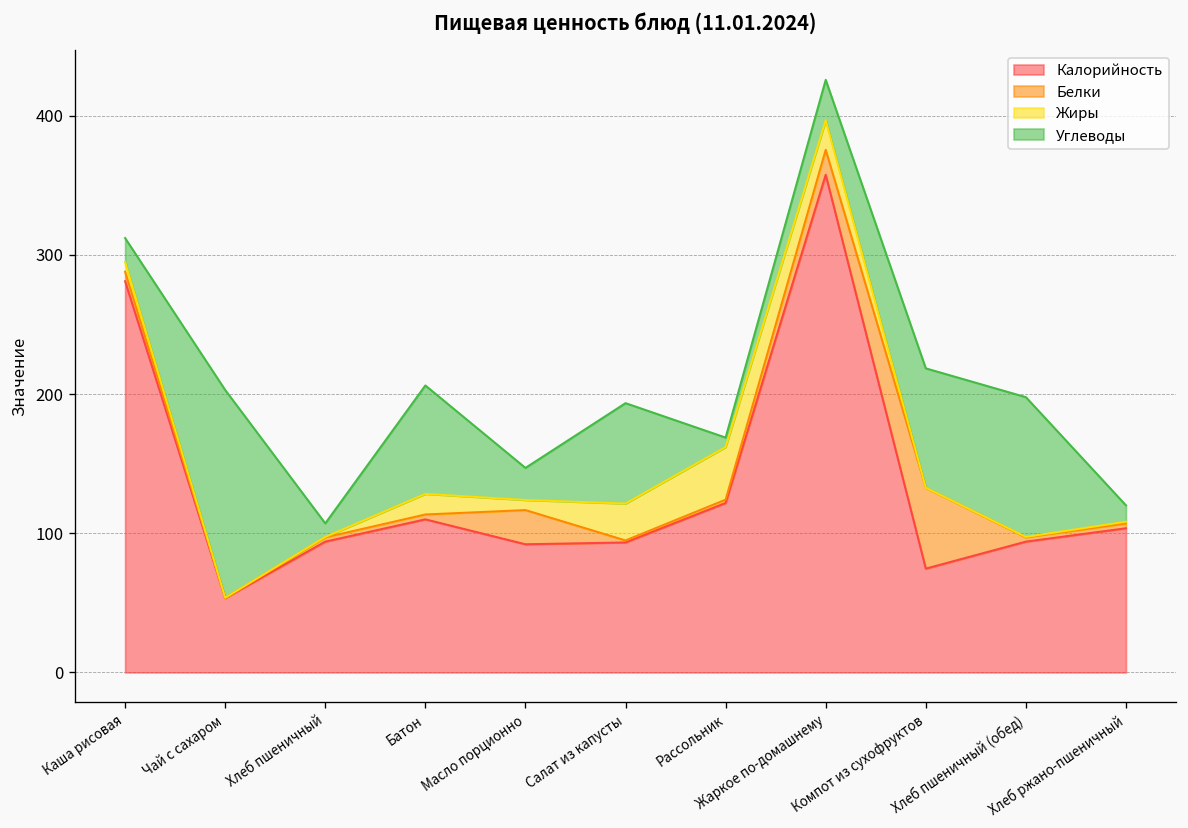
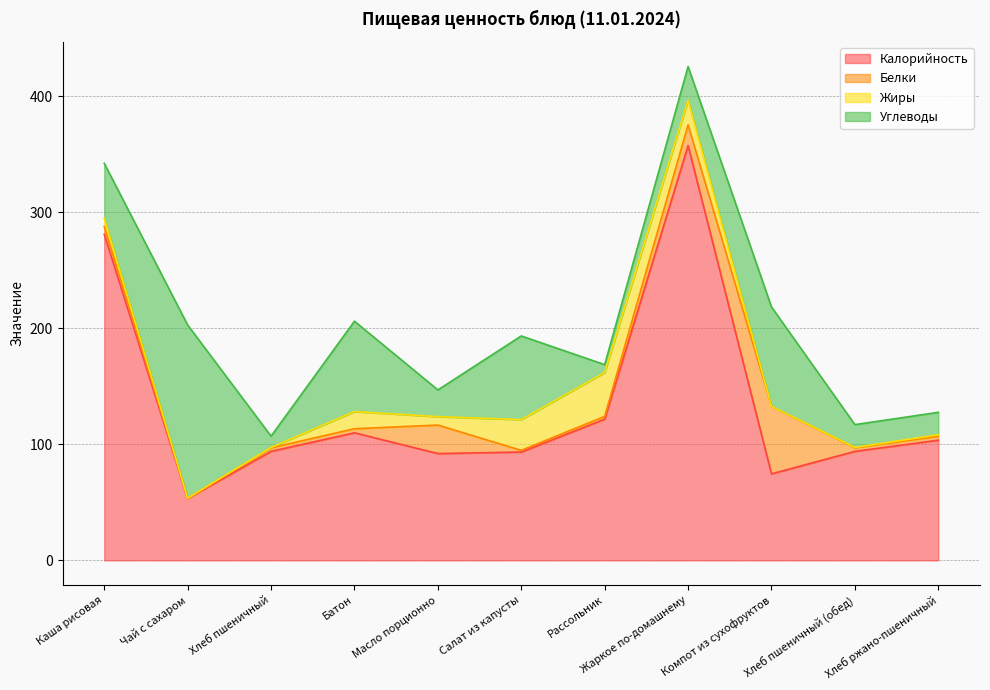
Углеводы, Каша рисовая: 17 -> 47
Углеводы, Хлеб пшеничный (обед): 100 -> 20
Углеводы, Хлеб ржано-пшеничный: 12 -> 19
